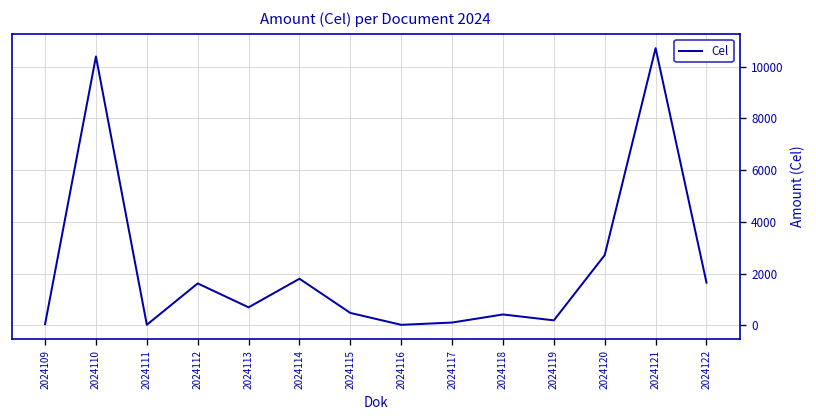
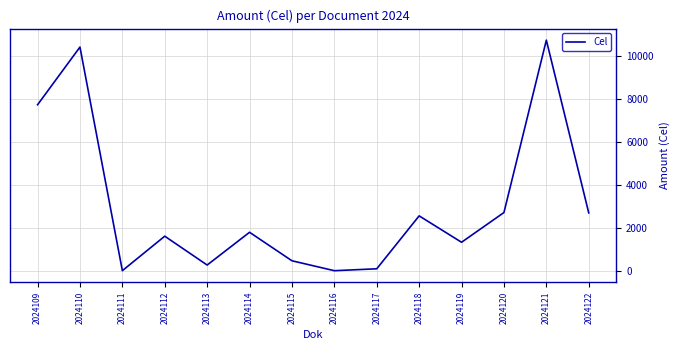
2024109: 0 -> 7700
2024113: 700 -> 300
2024118: 400 -> 2600
2024119: 200 -> 1300
2024122: 1600 -> 2700
